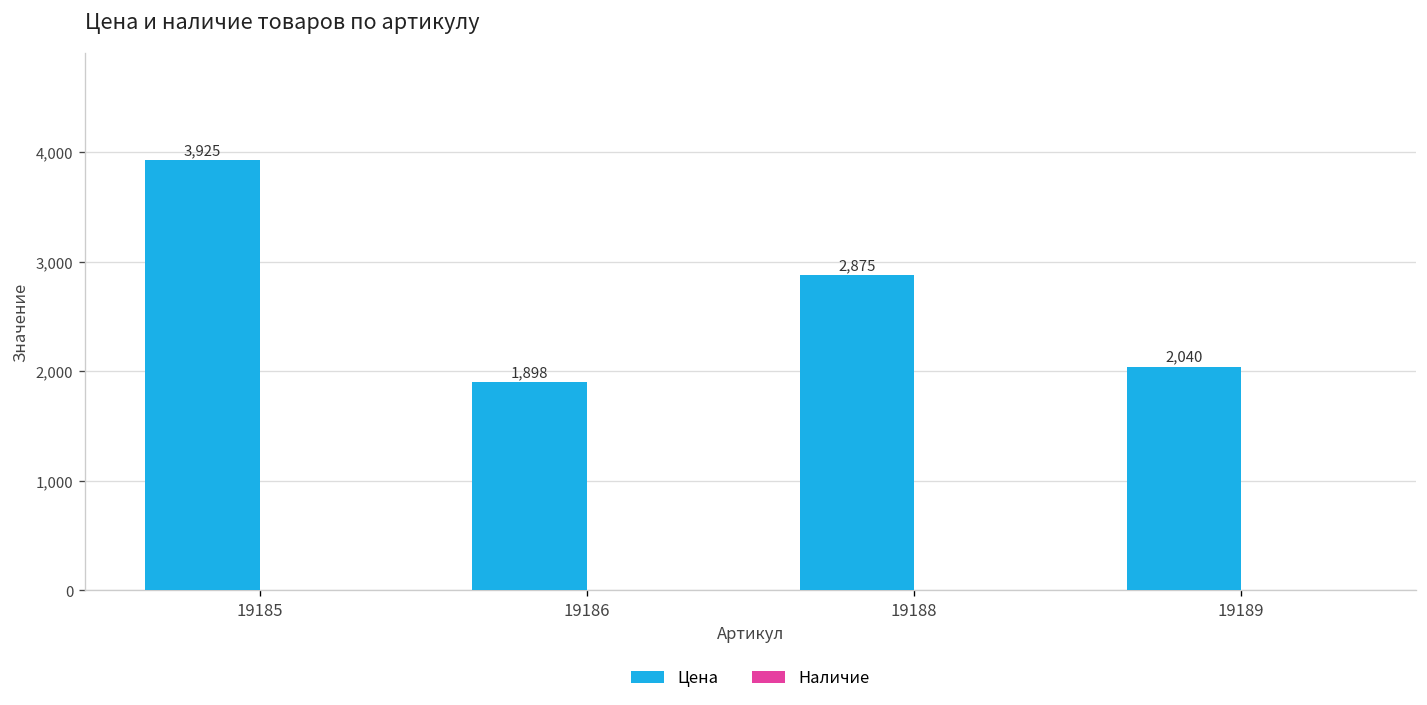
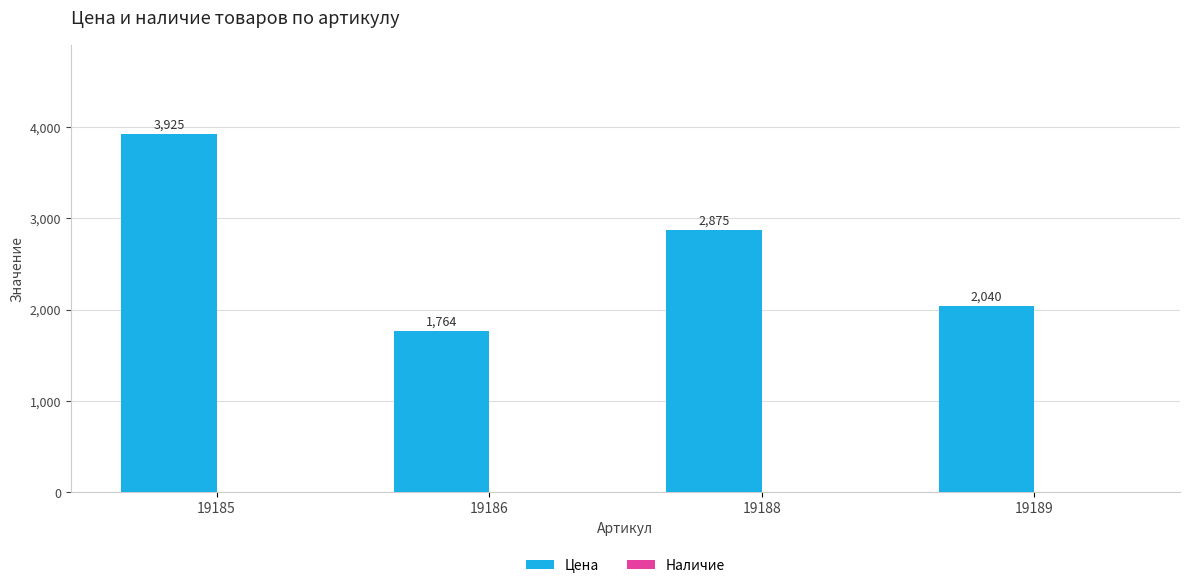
Цена, 19186: 1,898 -> 1,764
